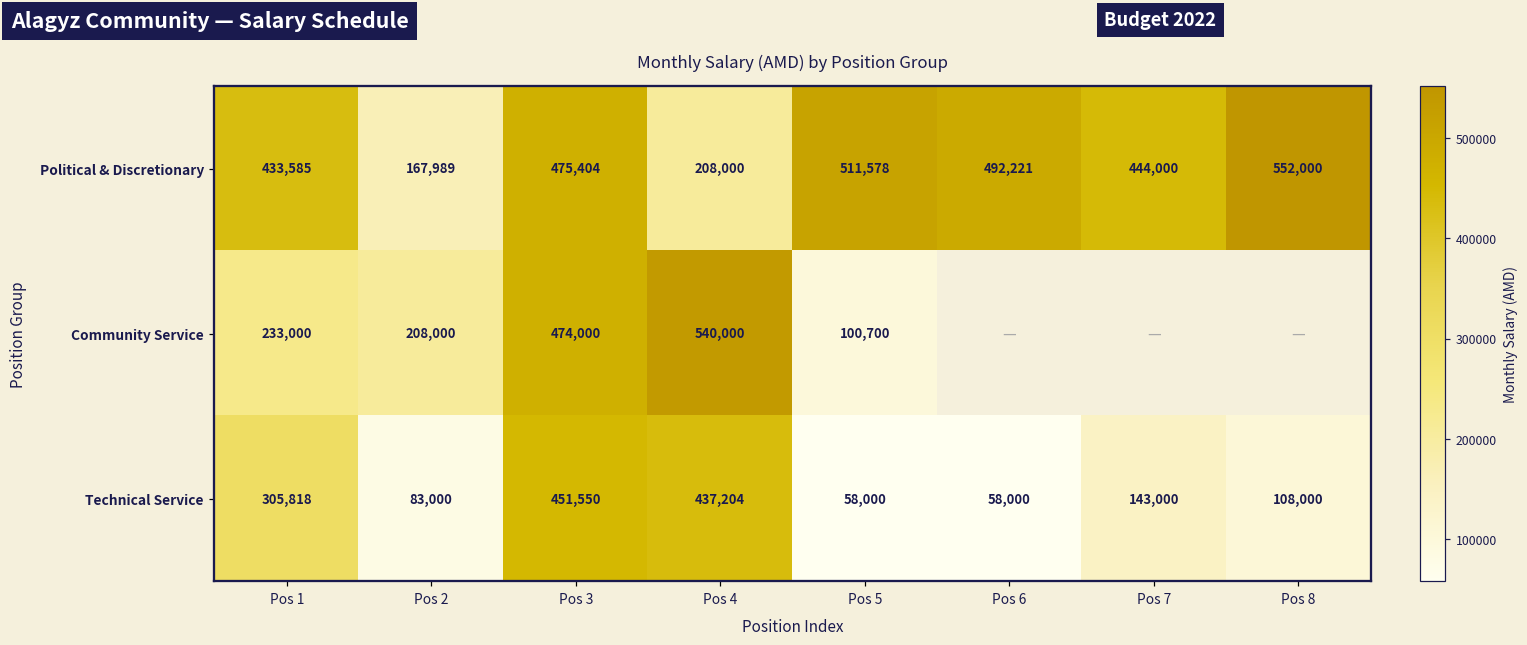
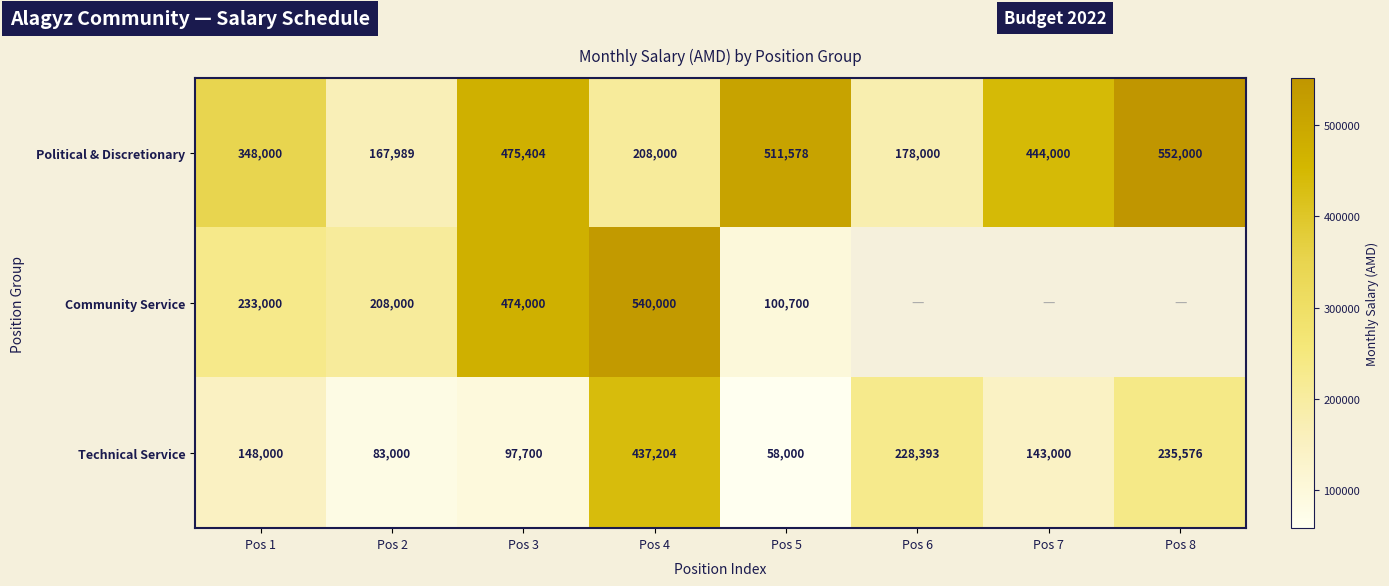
Political & Discretionary, Pos 1: 433,585 -> 348,000
Political & Discretionary, Pos 6: 492,221 -> 178,000
Technical Service, Pos 1: 305,818 -> 148,000
Technical Service, Pos 3: 451,550 -> 97,700
Technical Service, Pos 6: 58,000 -> 228,393
Technical Service, Pos 8: 108,000 -> 235,576
